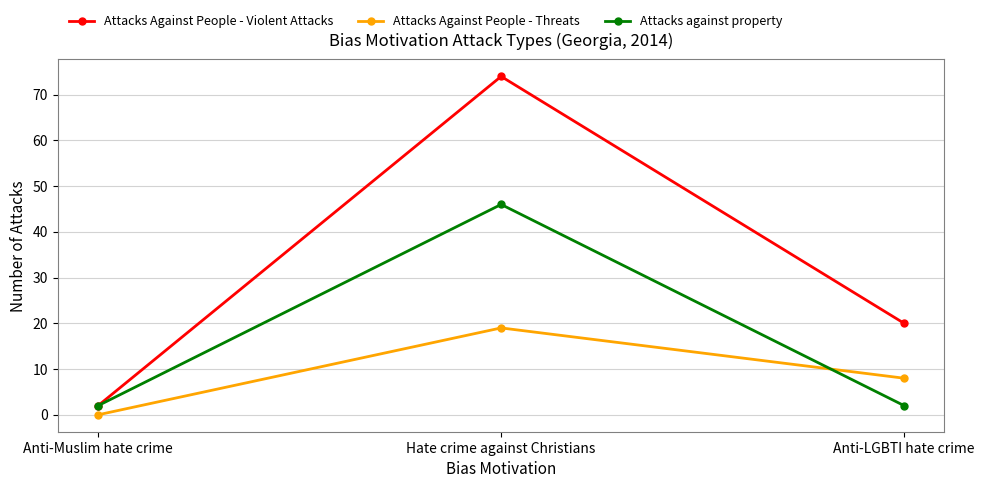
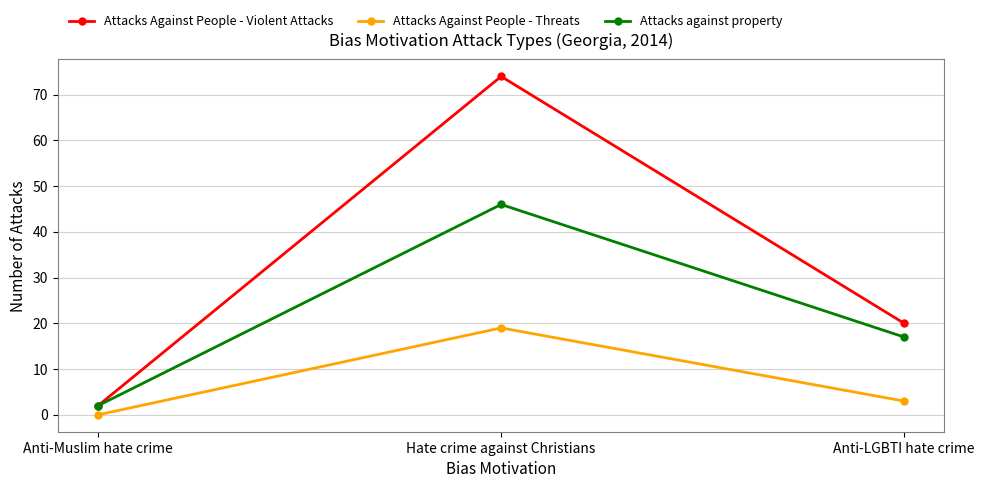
Attacks Against People - Threats, Anti-LGBTI hate crime: 8 -> 3
Attacks against property, Anti-LGBTI hate crime: 2 -> 17
